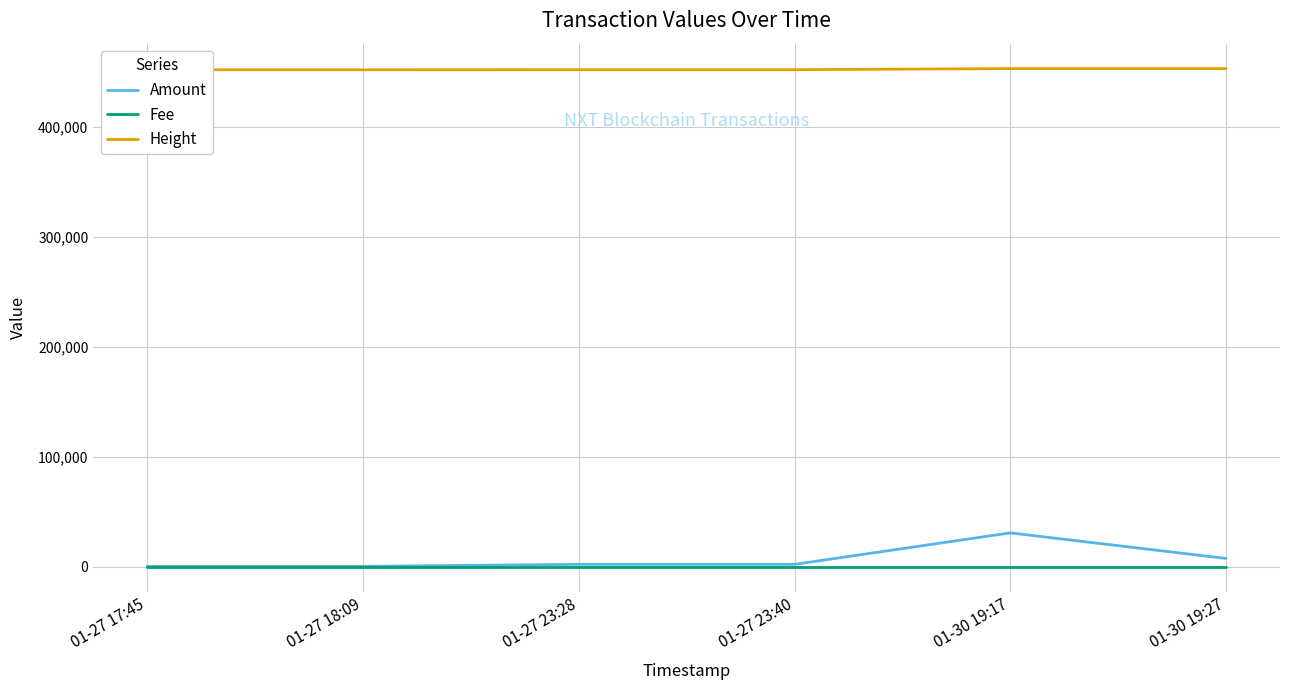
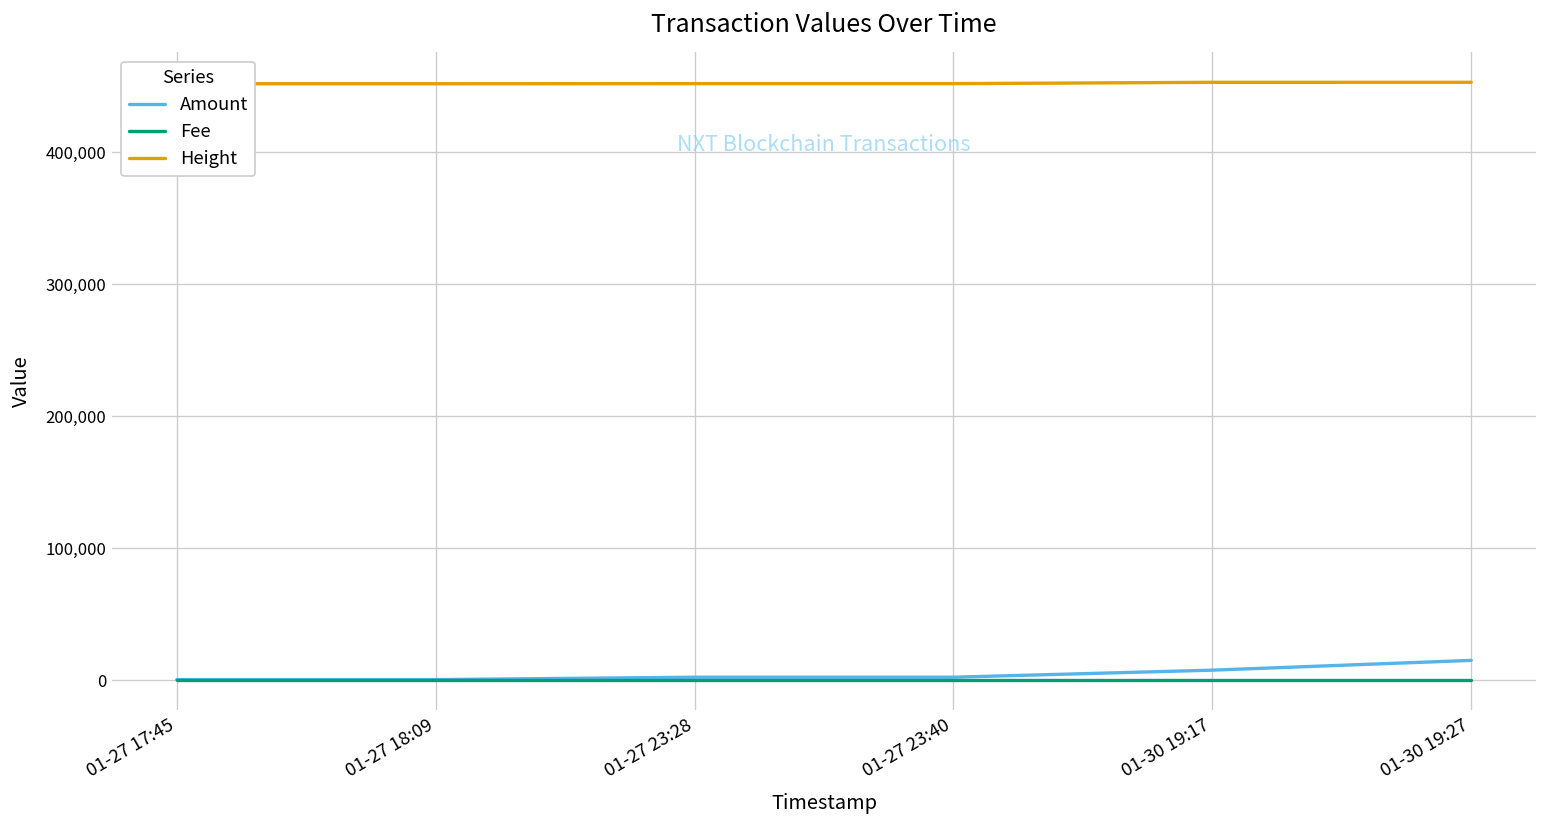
Amount, 01-30 19:17: 31,000 -> 8,000
Amount, 01-30 19:27: 8,000 -> 15,000
